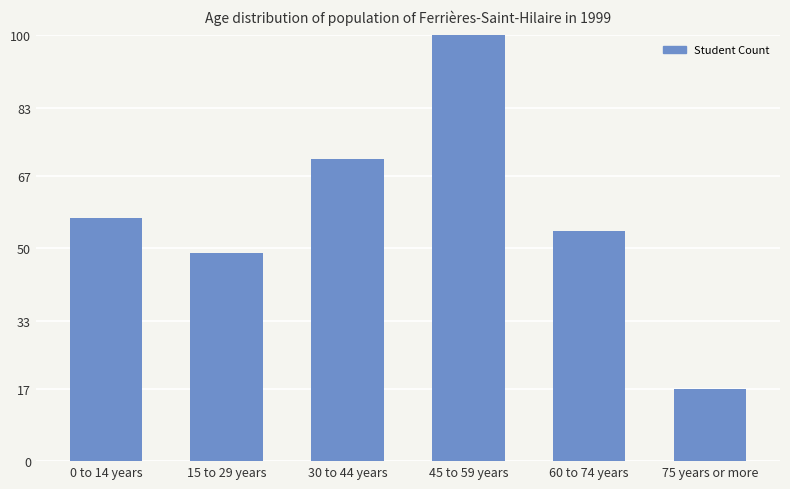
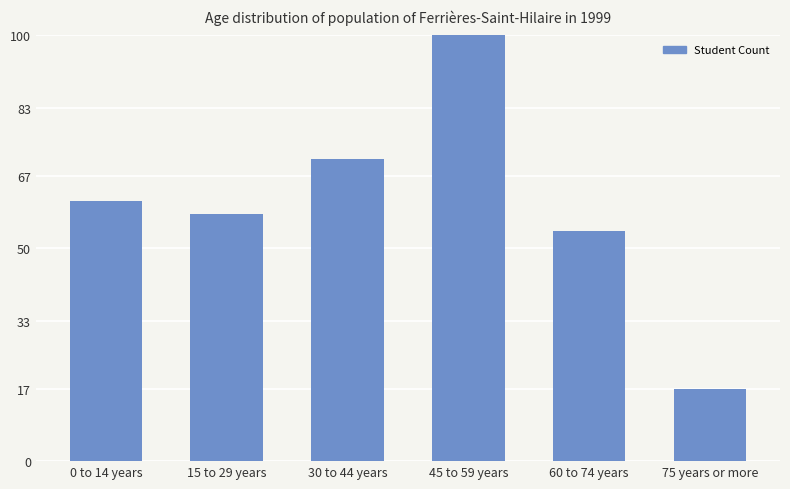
0 to 14 years: 57 -> 61
15 to 29 years: 49 -> 58
